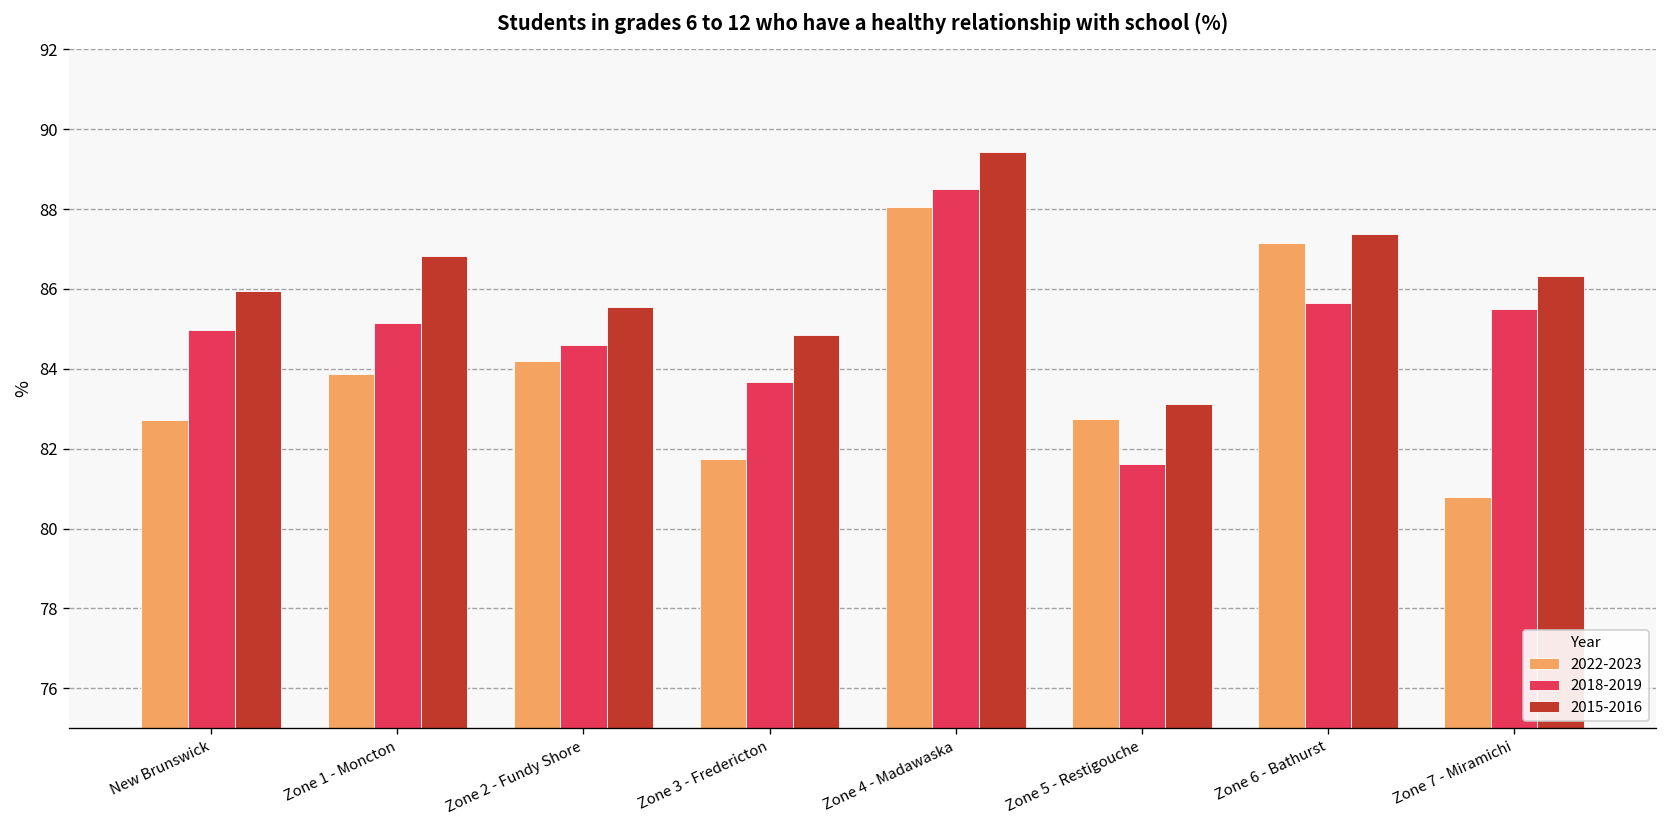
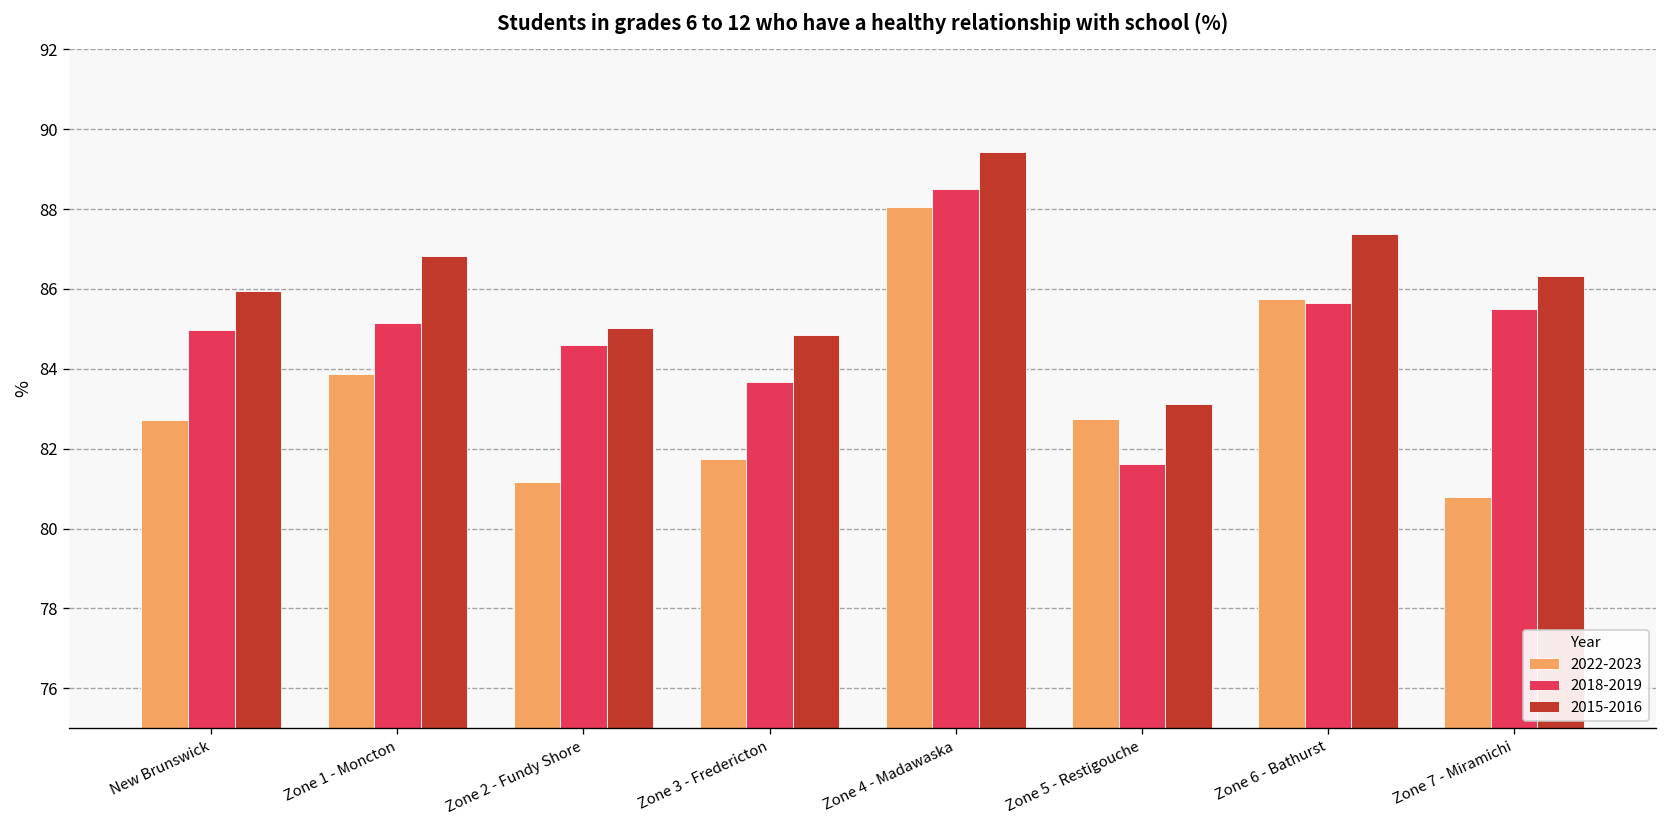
2022-2023, Zone 2 - Fundy Shore: 84.2 -> 81.2
2015-2016, Zone 2 - Fundy Shore: 85.5 -> 85.0
2022-2023, Zone 6 - Bathurst: 87.1 -> 85.8
